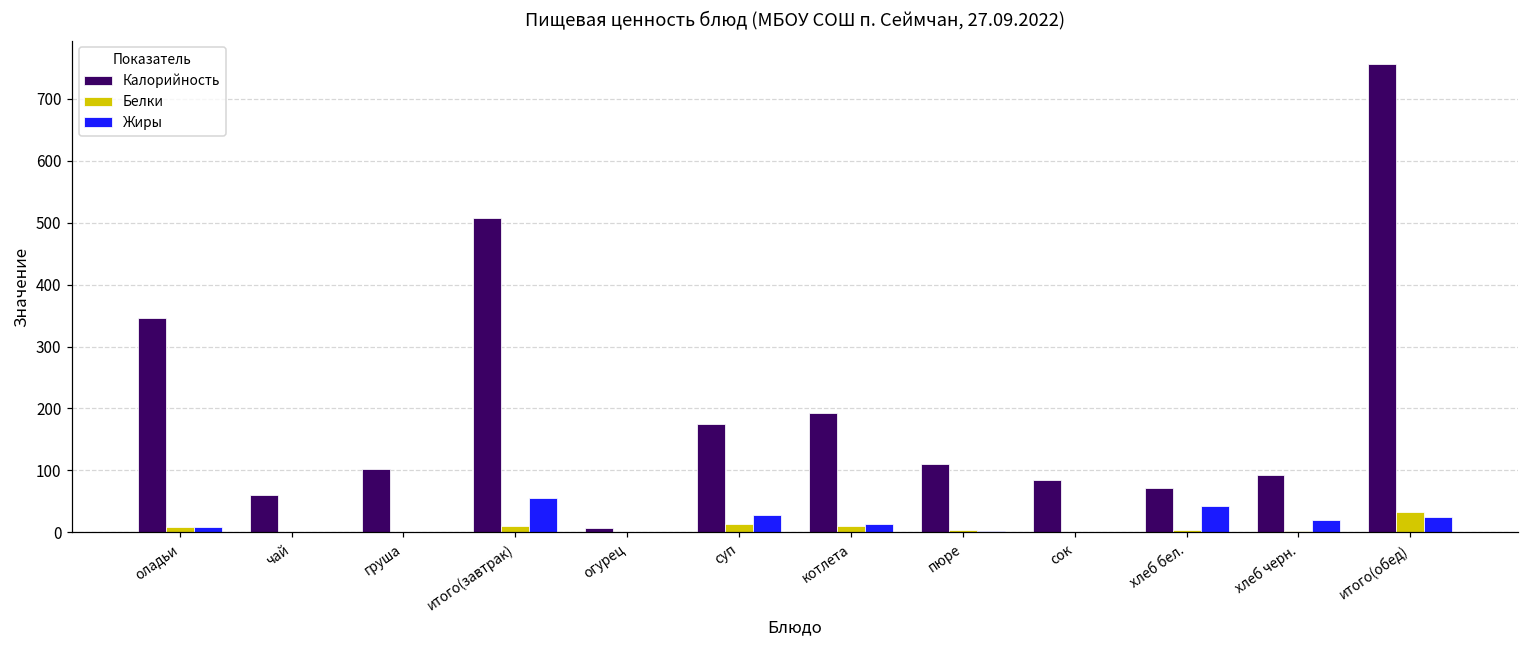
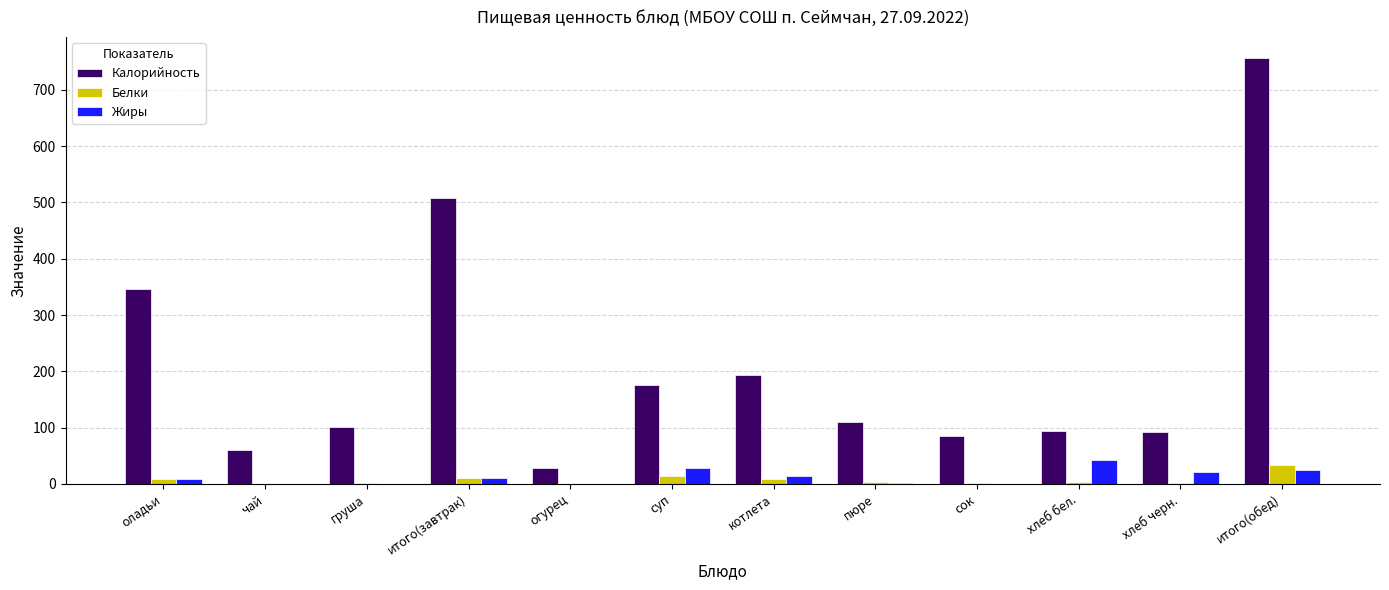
Жиры, итого(завтрак): 60 -> 10
Калорийность, огурец: 10 -> 30
Калорийность, хлеб бел.: 70 -> 90
